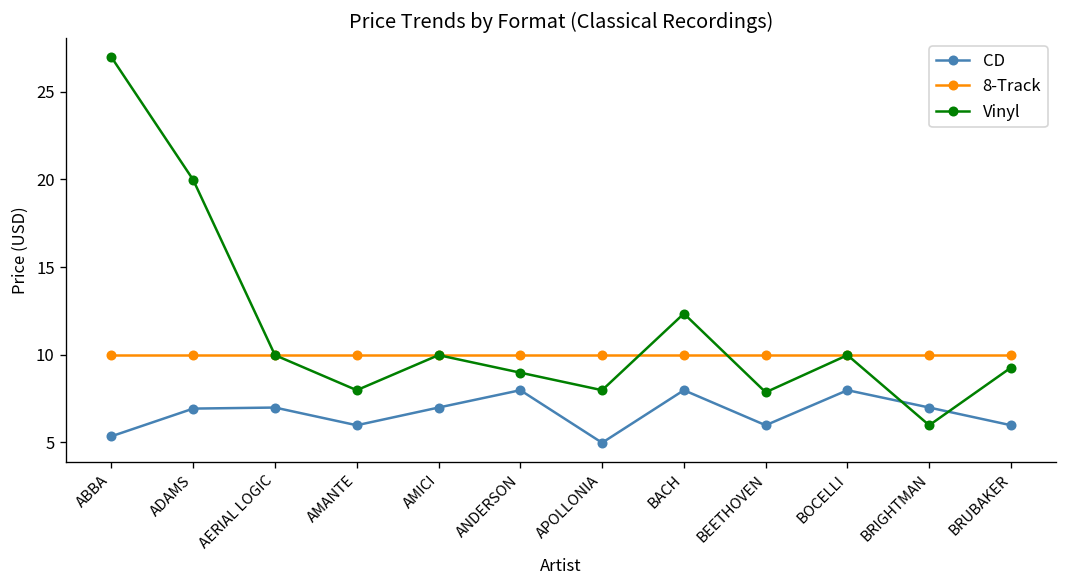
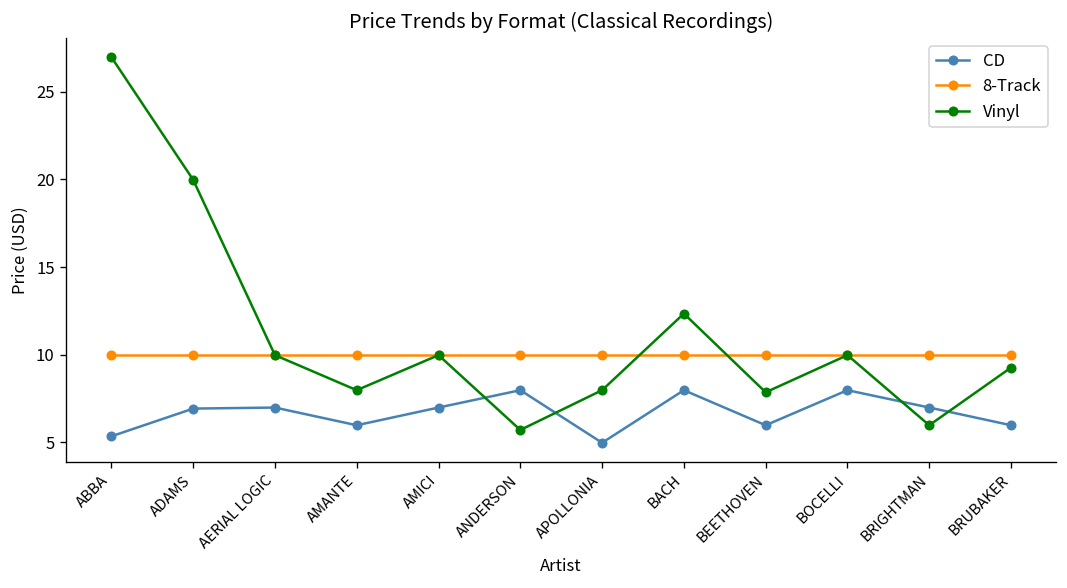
Vinyl, ANDERSON: 9.0 -> 5.7
